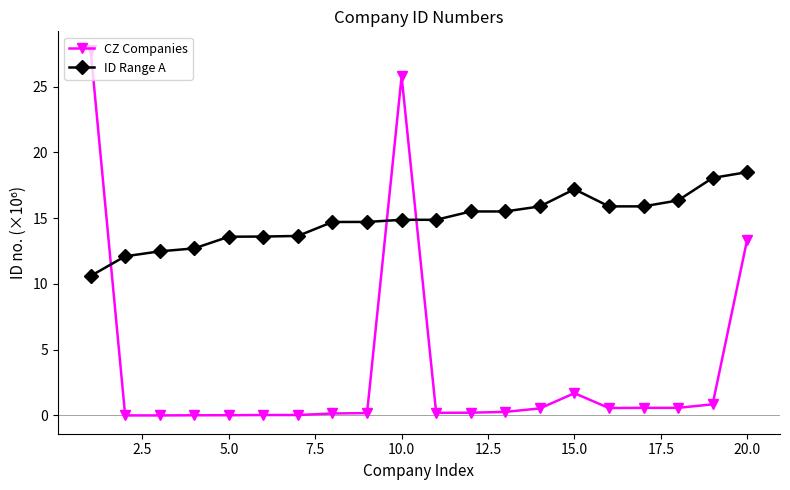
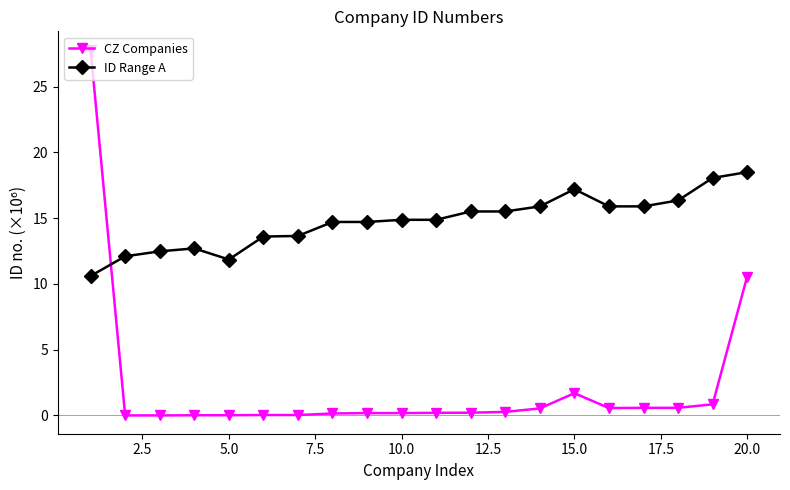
ID Range A, 5.0: 13.6 -> 11.9
CZ Companies, 10.0: 25.8 -> 0.2
CZ Companies, 20.0: 13.4 -> 10.6
